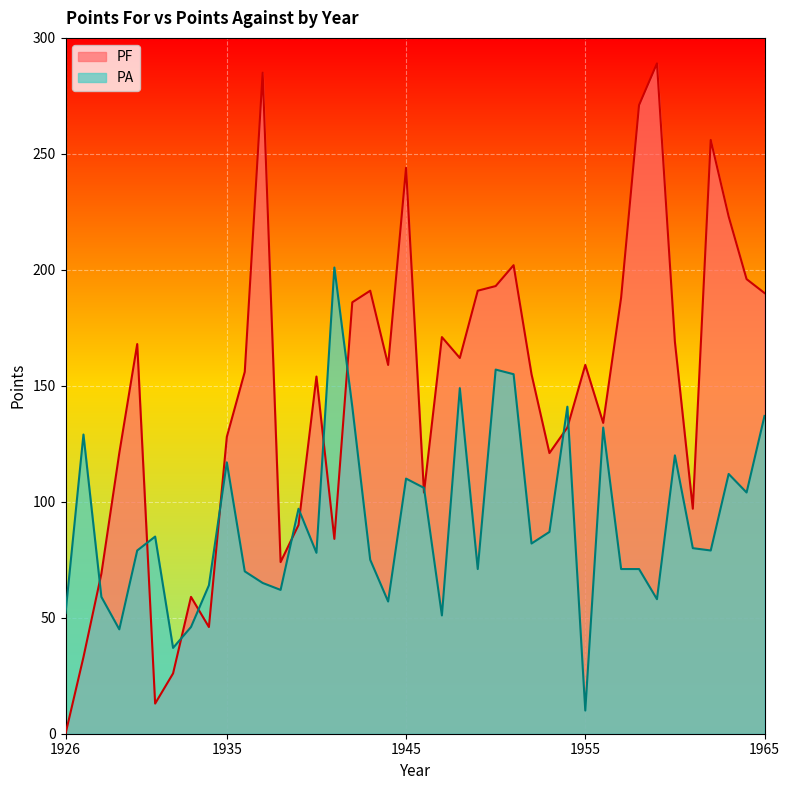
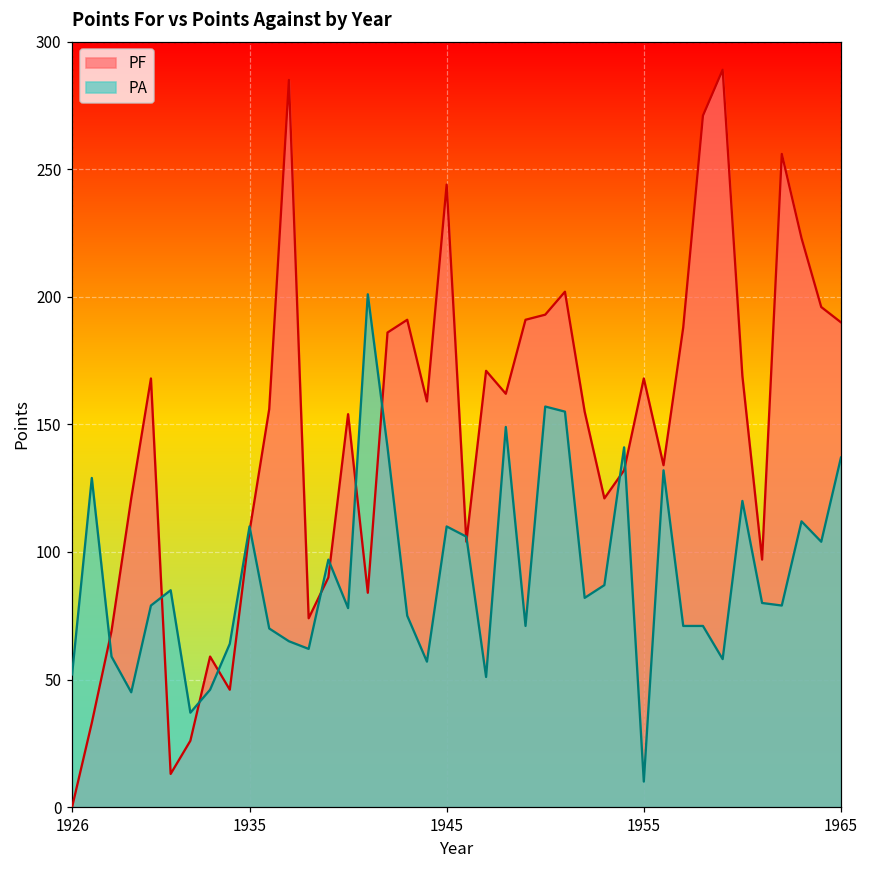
PF, 1935: 128 -> 108
PA, 1935: 117 -> 110
PF, 1955: 159 -> 168
